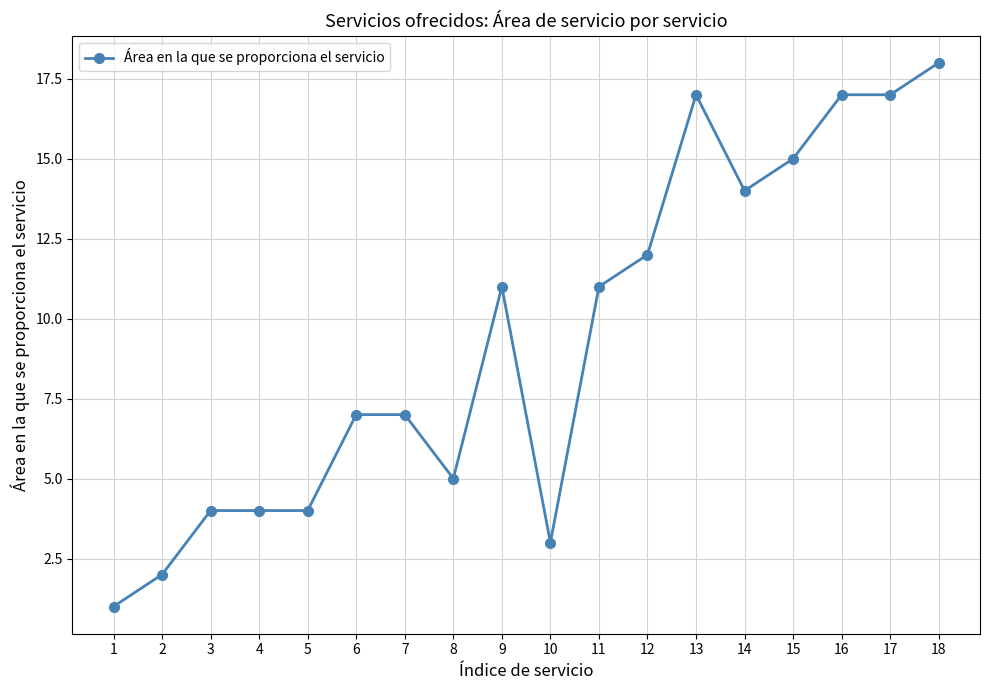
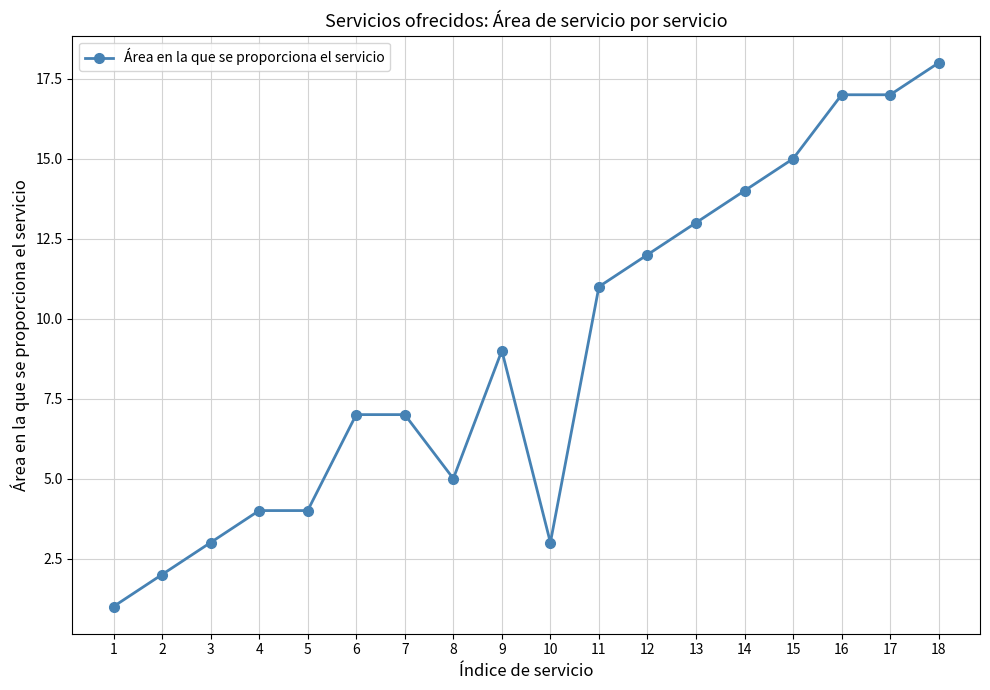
3: 4 -> 3
9: 11 -> 9
13: 17 -> 13
